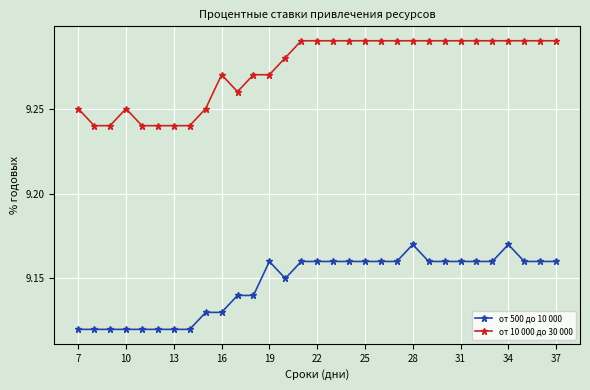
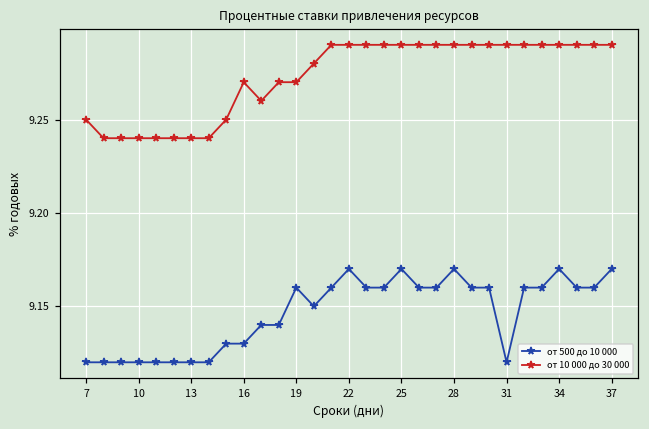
от 10 000 до 30 000, 10: 9.25 -> 9.24
от 500 до 10 000, 22: 9.16 -> 9.17
от 500 до 10 000, 25: 9.16 -> 9.17
от 500 до 10 000, 31: 9.16 -> 9.12
от 500 до 10 000, 37: 9.16 -> 9.17
